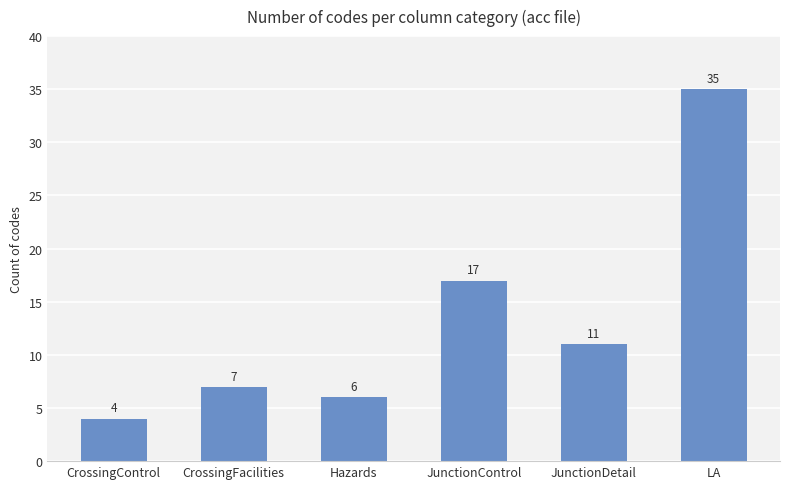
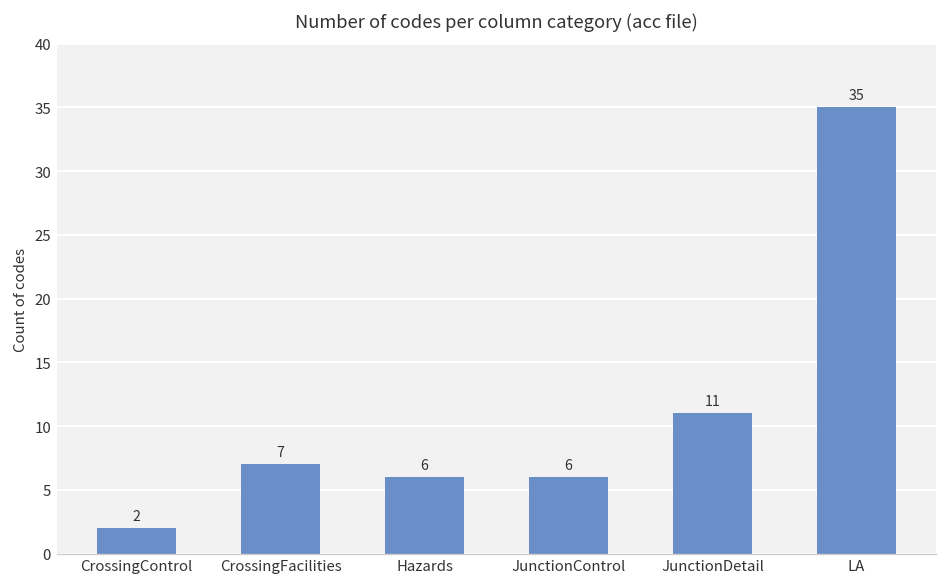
CrossingControl: 4 -> 2
JunctionControl: 17 -> 6
